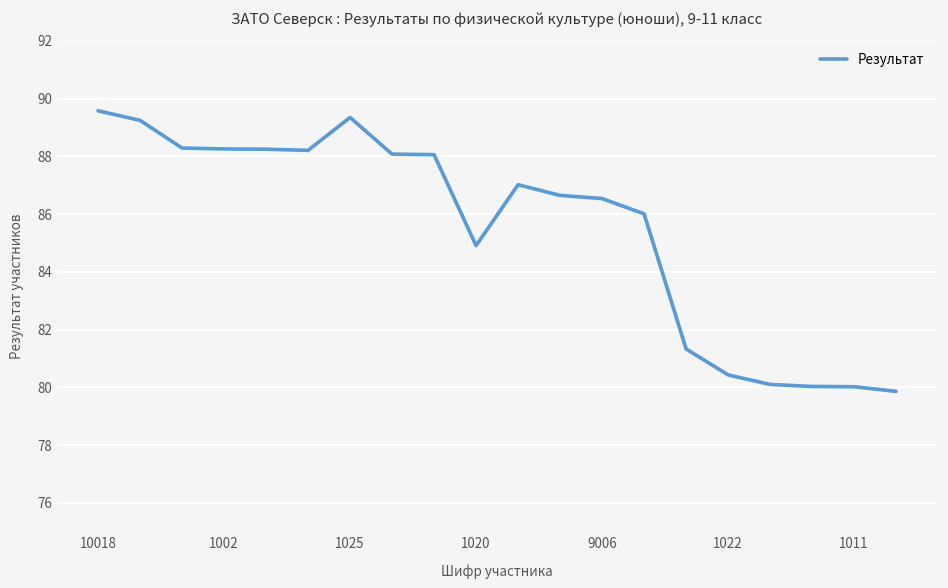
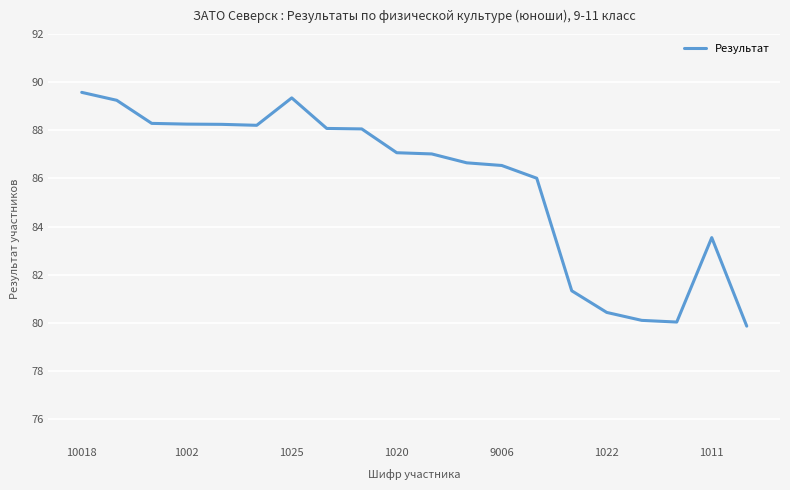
1020: 84.9 -> 87.1
1011: 80.0 -> 83.5
